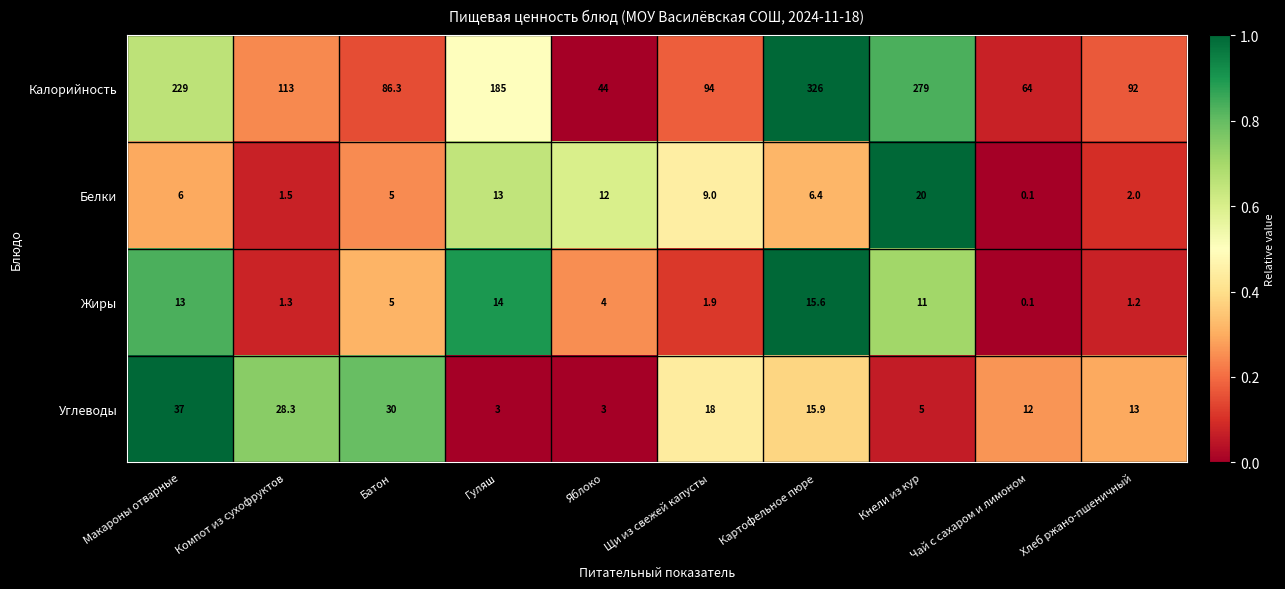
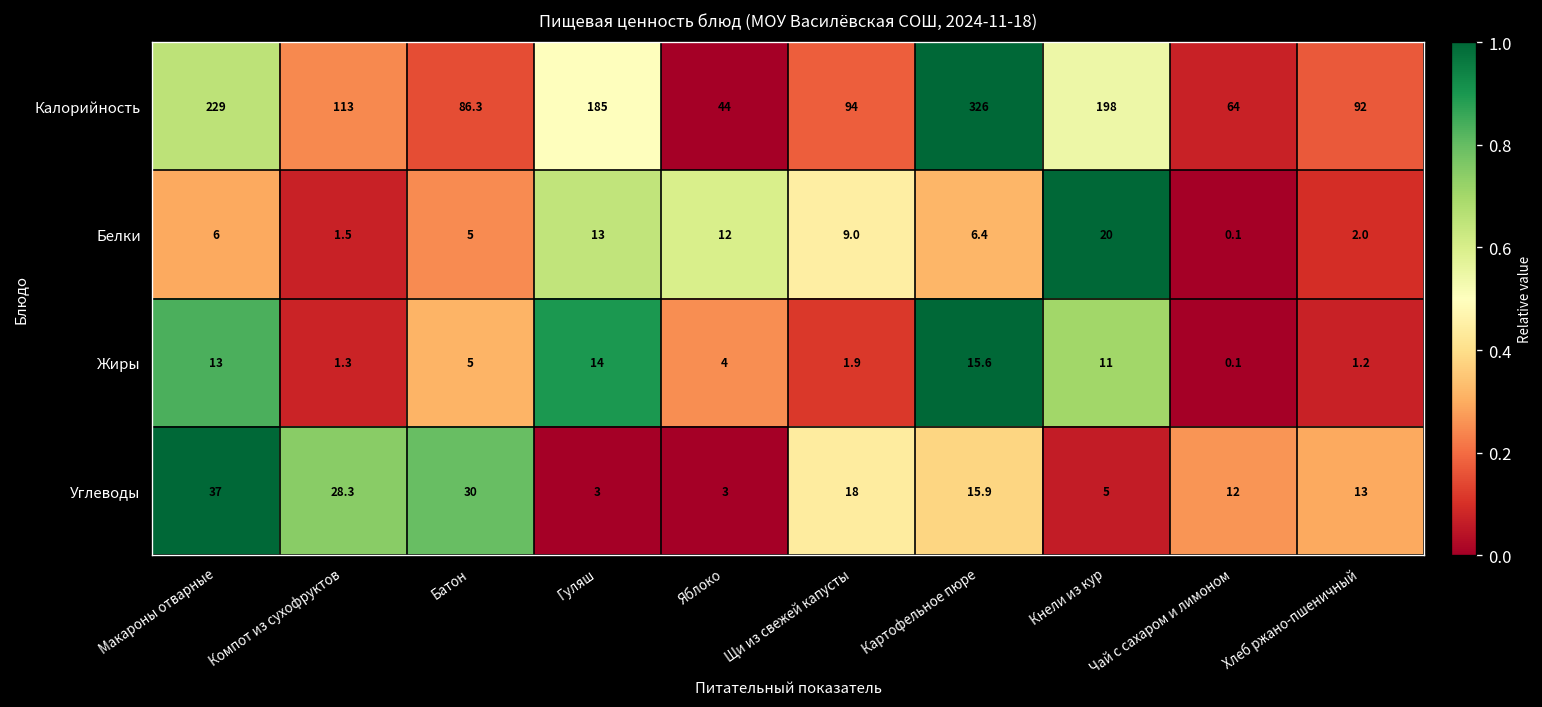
Калорийность, Кнели из кур: 279 -> 198
